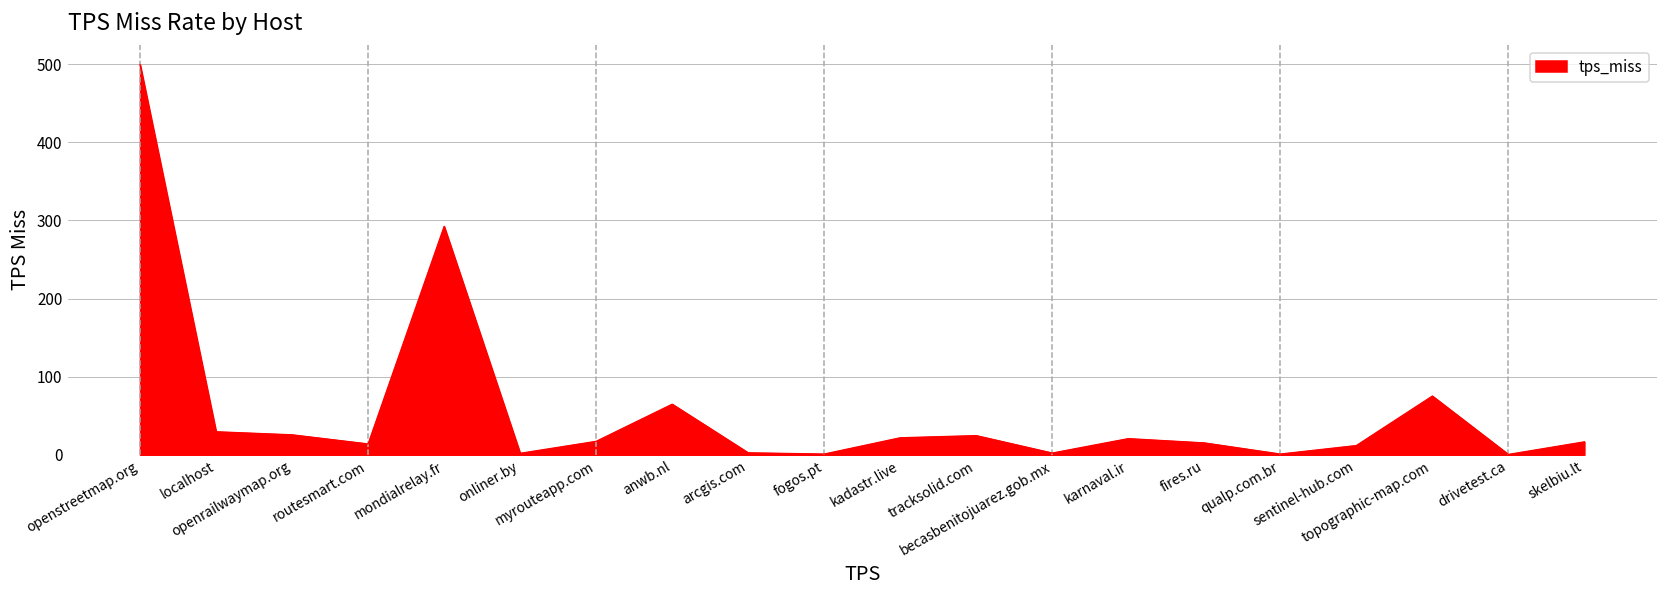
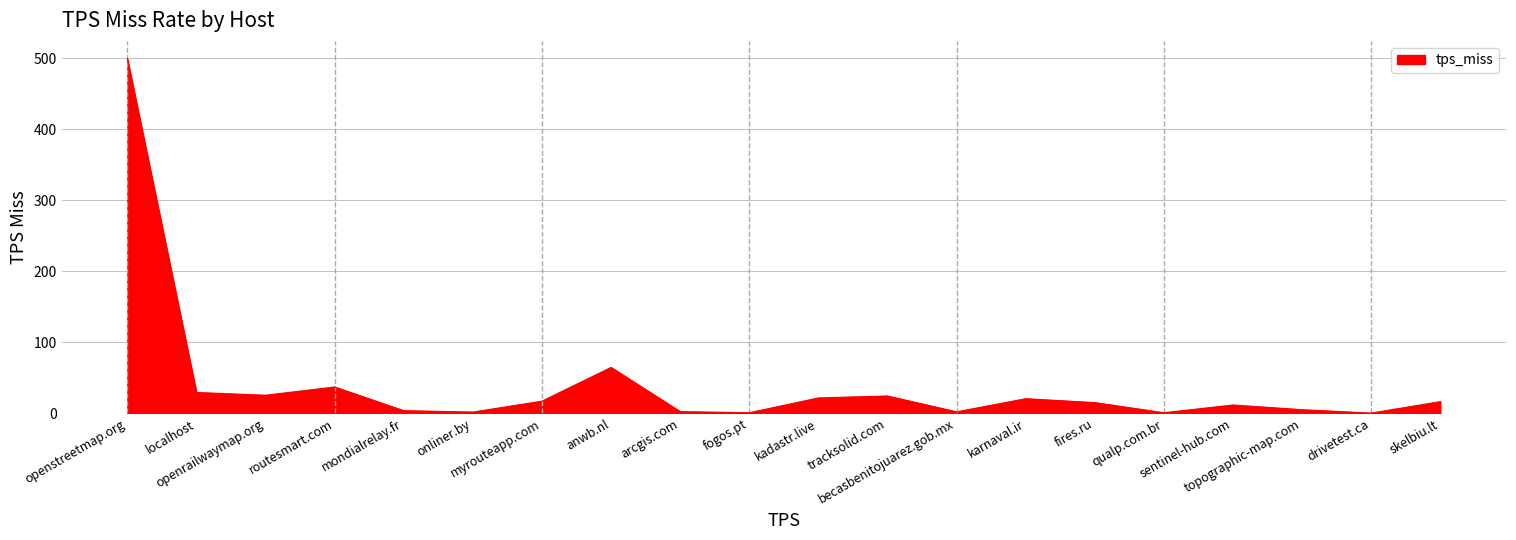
routesmart.com: 10 -> 40
mondialrelay.fr: 290 -> 0
topographic-map.com: 80 -> 10
